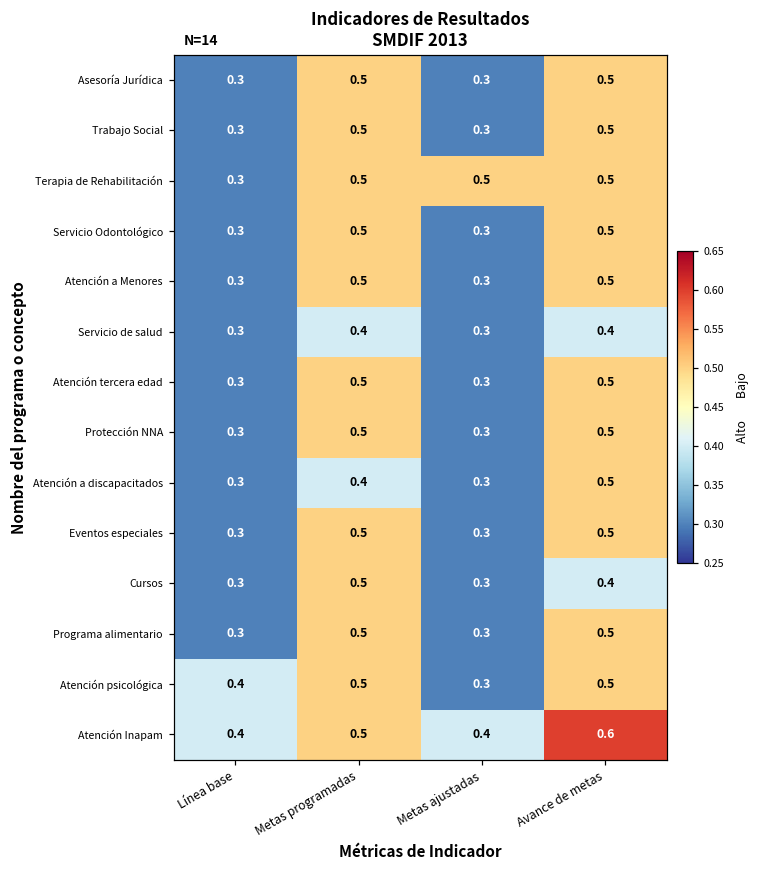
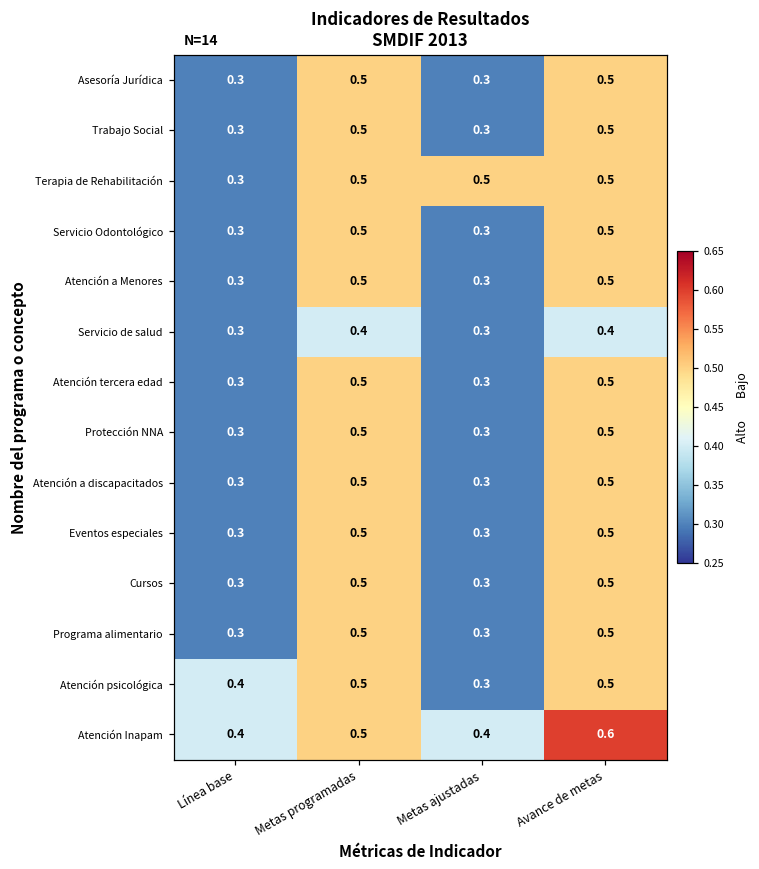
Atención a discapacitados, Metas programadas: 0.4 -> 0.5
Cursos, Avance de metas: 0.4 -> 0.5
